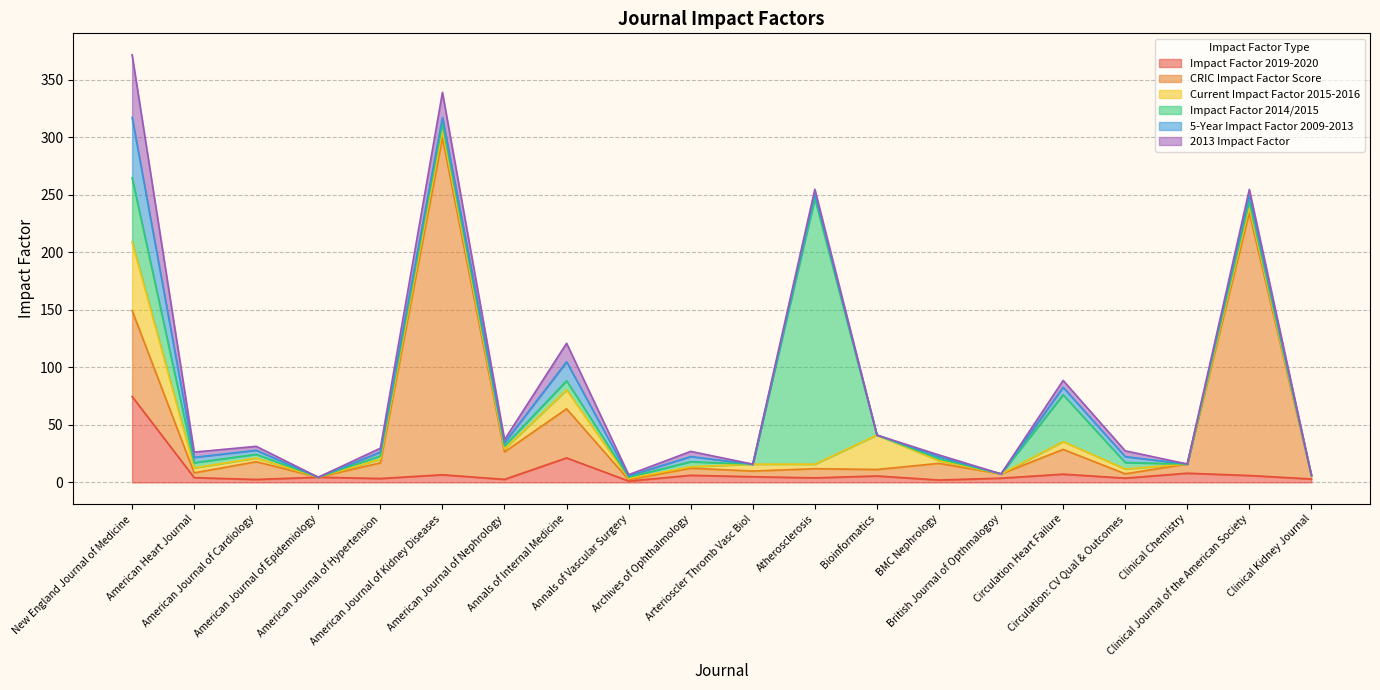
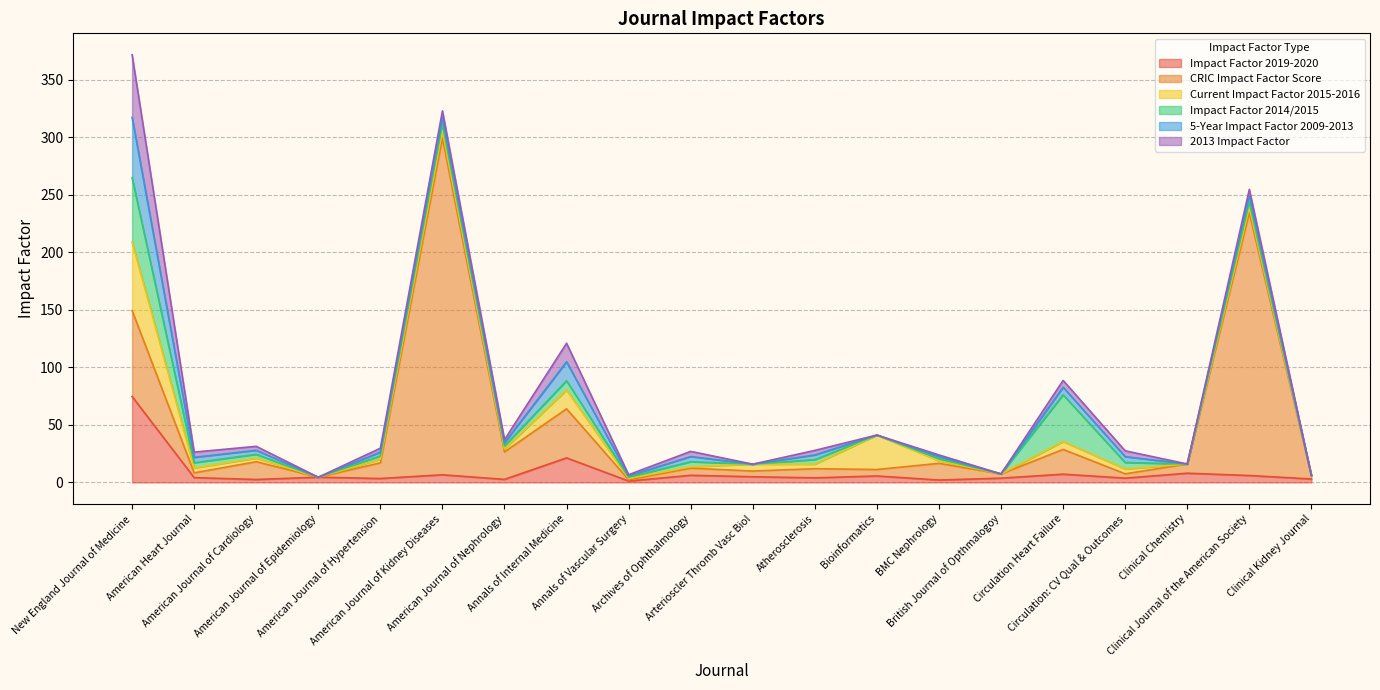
2013 Impact Factor, American Journal of Kidney Diseases: 22 -> 6
Impact Factor 2014/2015, Atherosclerosis: 231 -> 4
